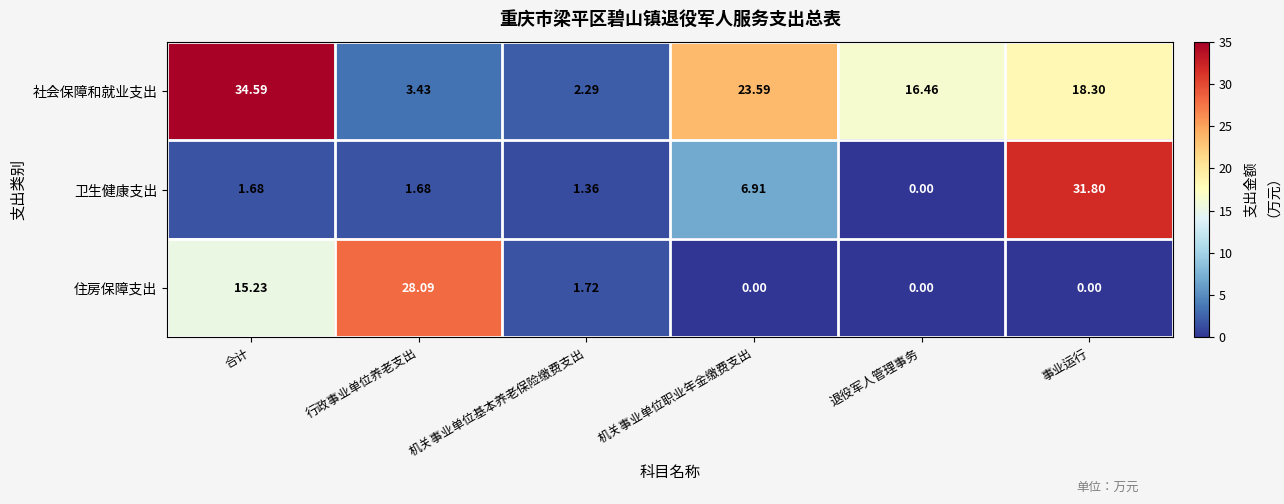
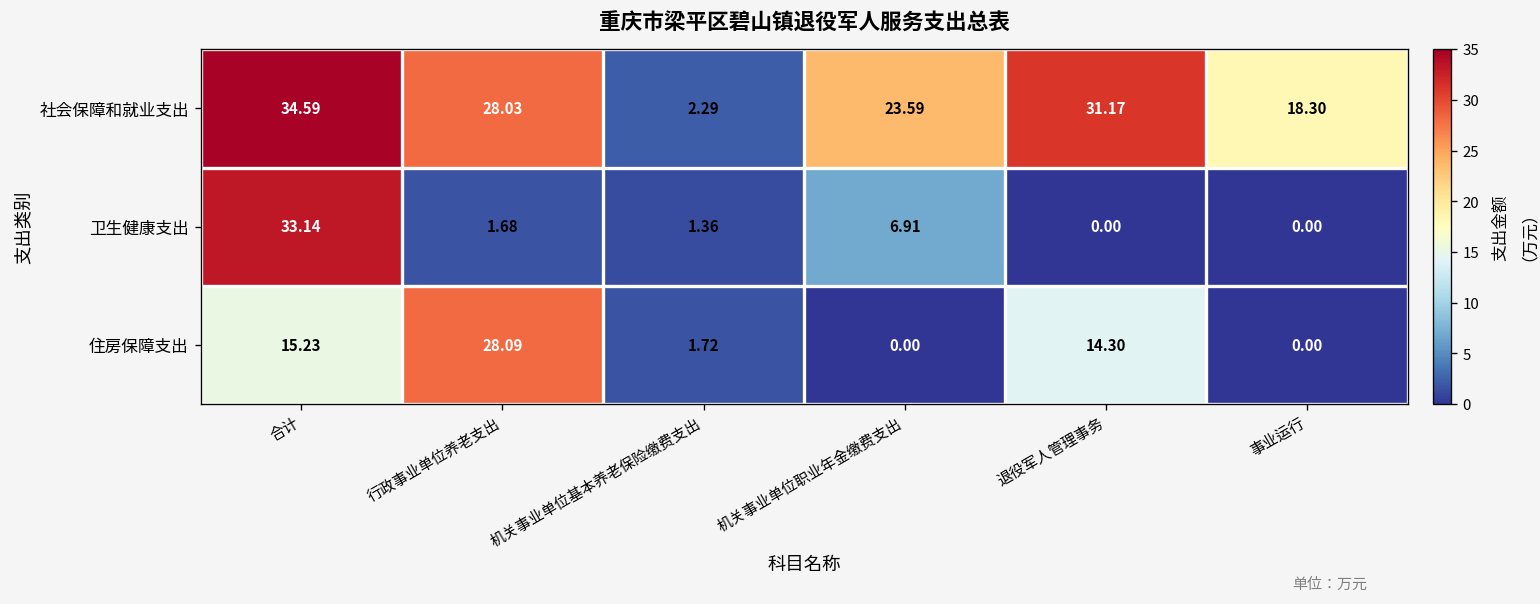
社会保障和就业支出, 行政事业单位养老支出: 3.43 -> 28.03
社会保障和就业支出, 退役军人管理事务: 16.46 -> 31.17
卫生健康支出, 合计: 1.68 -> 33.14
卫生健康支出, 事业运行: 31.80 -> 0.00
住房保障支出, 退役军人管理事务: 0.00 -> 14.30
